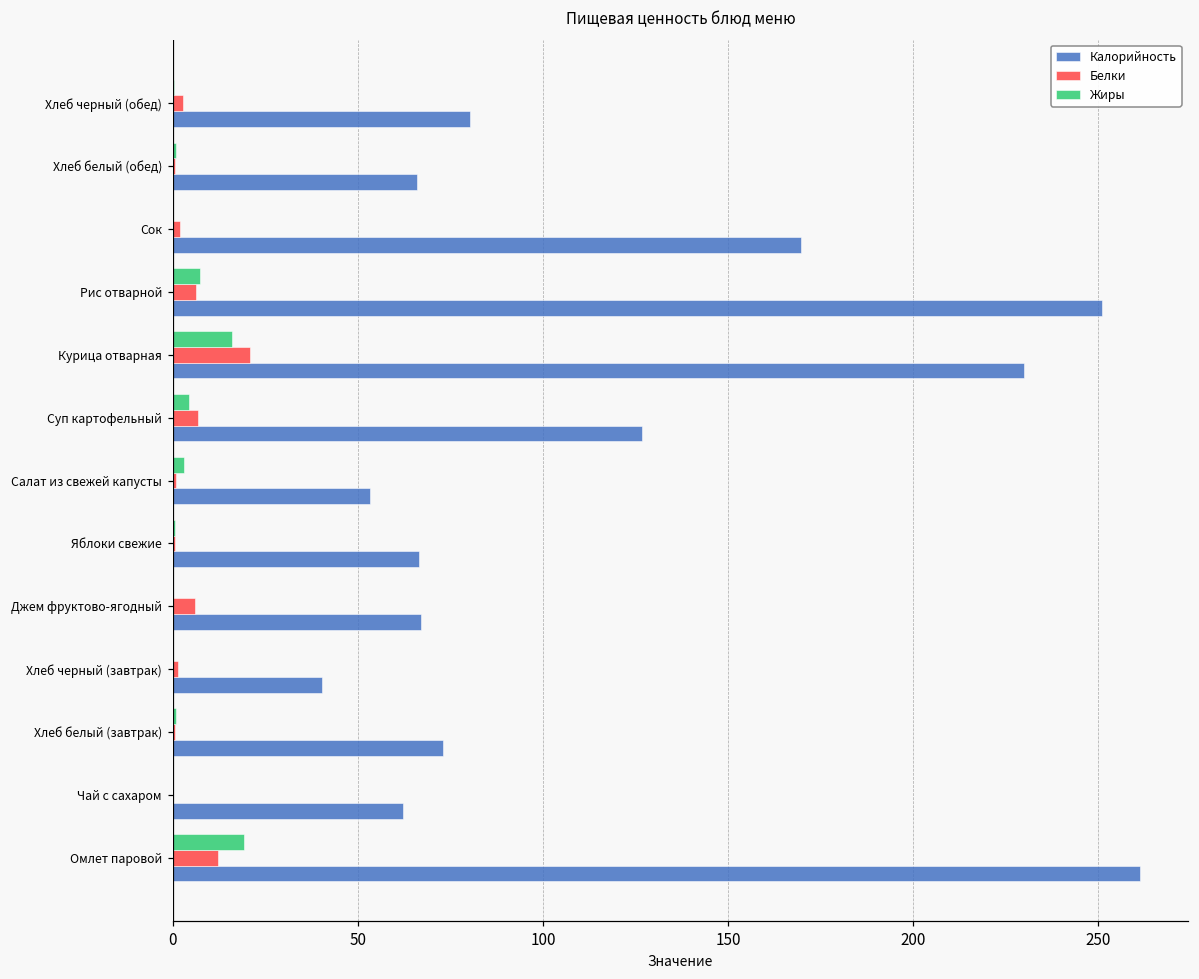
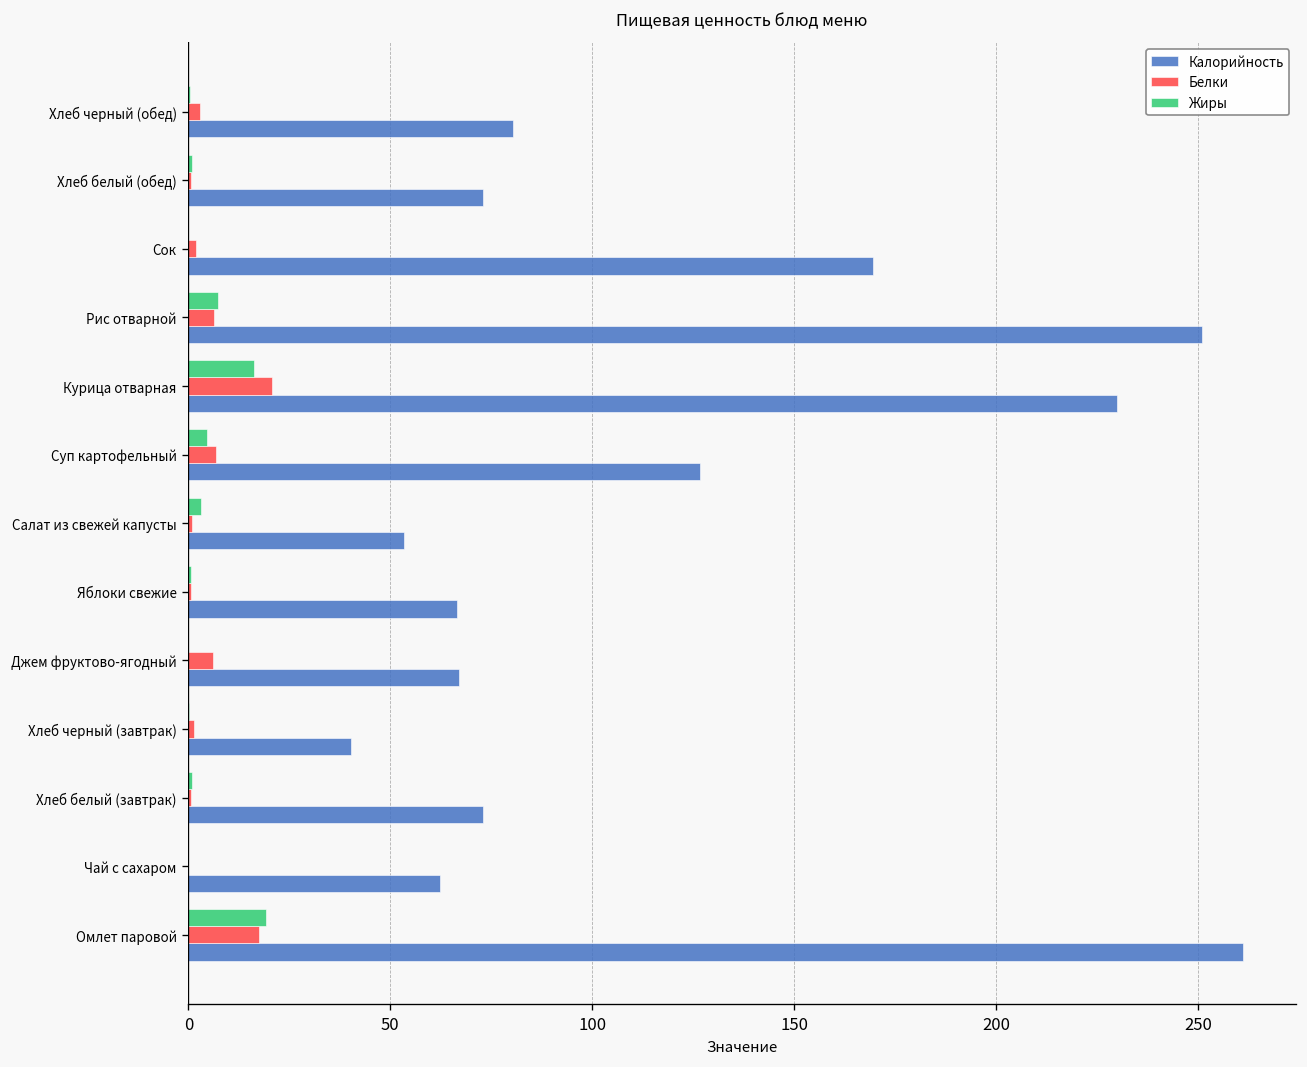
Калорийность, Хлеб белый (обед): 66 -> 73
Белки, Омлет паровой: 12 -> 17
